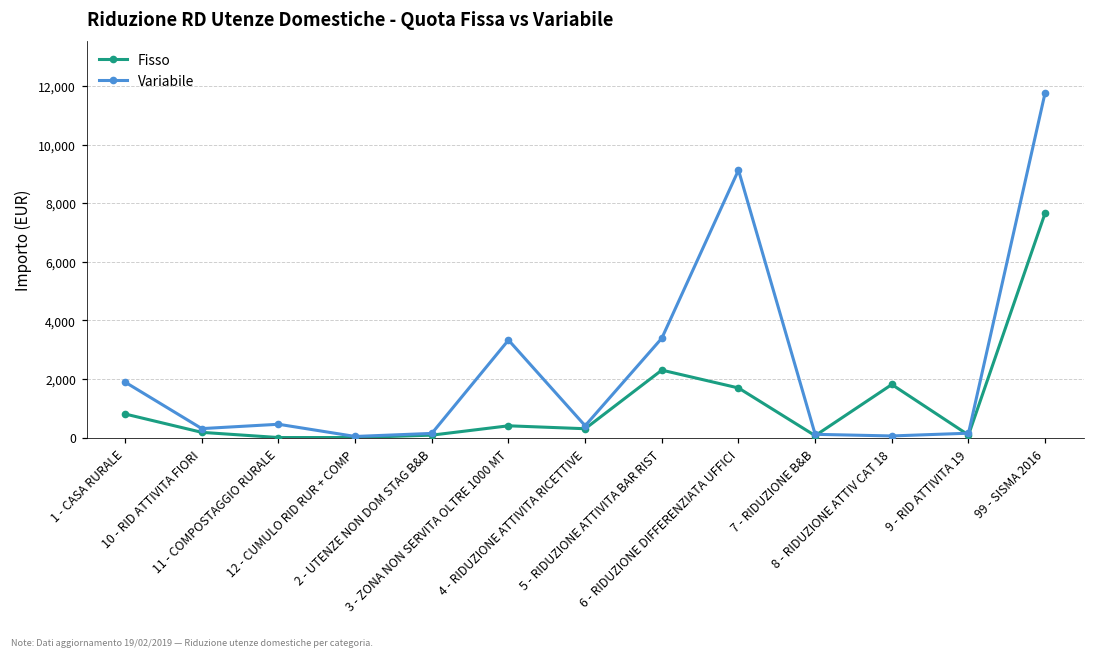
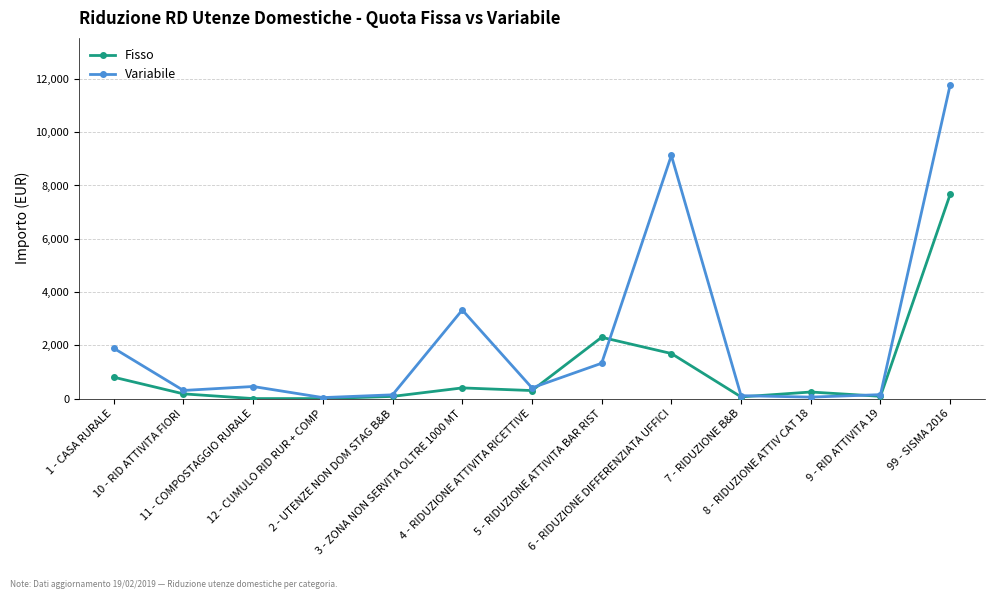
Variabile, 5 - RIDUZIONE ATTIVITA BAR RIST: 3,400 -> 1,300
Fisso, 8 - RIDUZIONE ATTIV CAT 18: 1,800 -> 200
